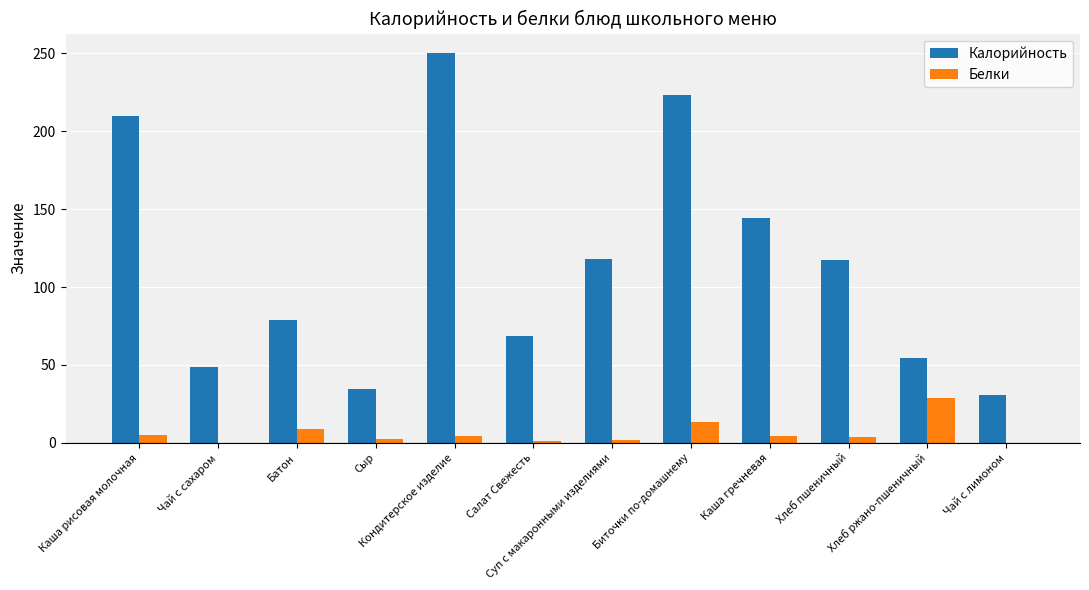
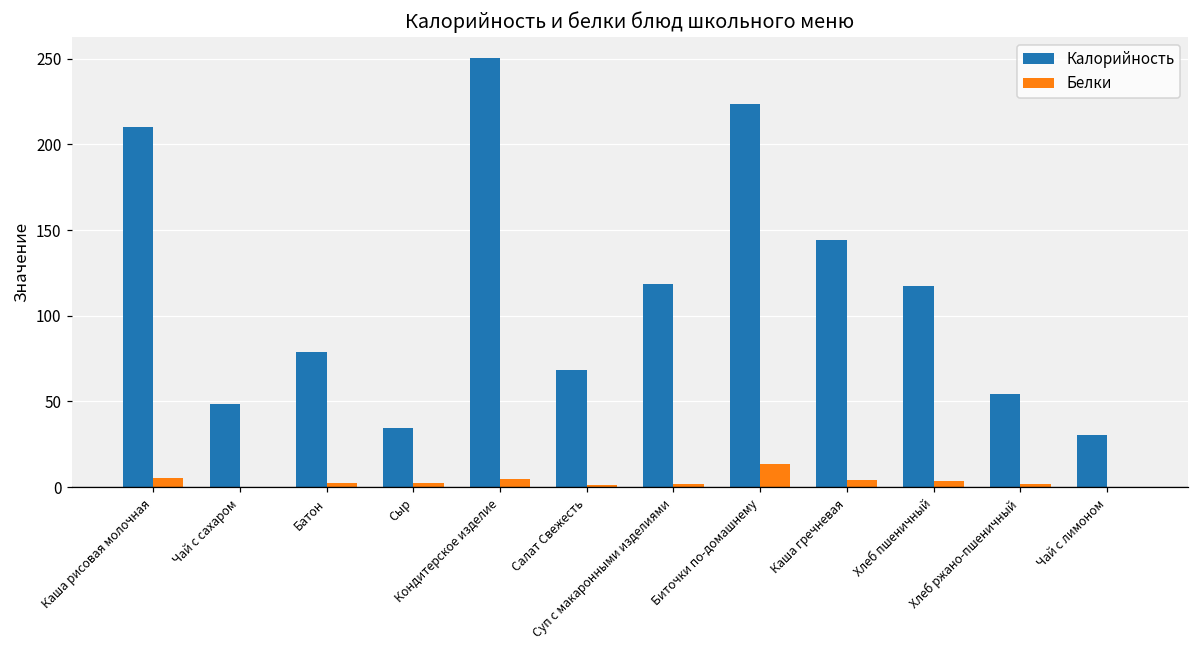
Белки, Батон: 9 -> 2
Белки, Хлеб ржано-пшеничный: 29 -> 2
